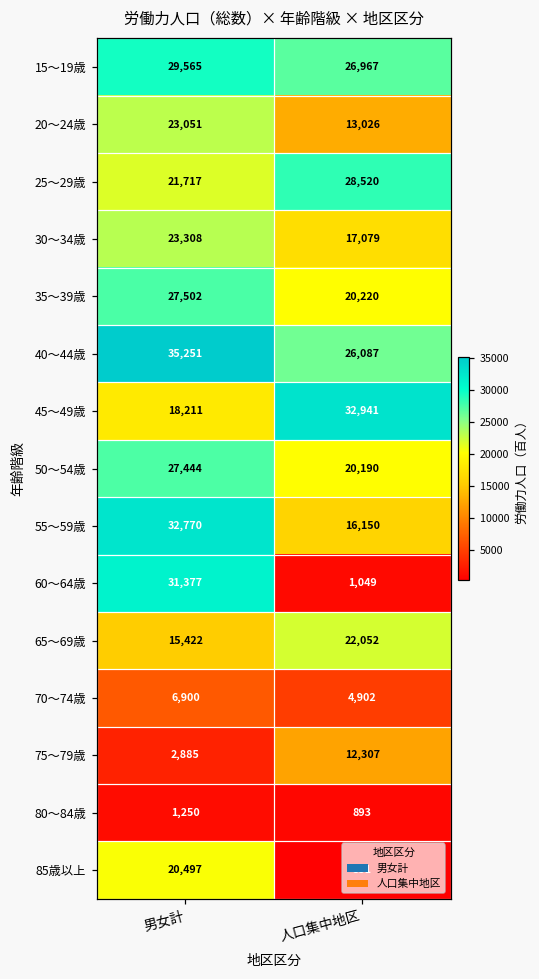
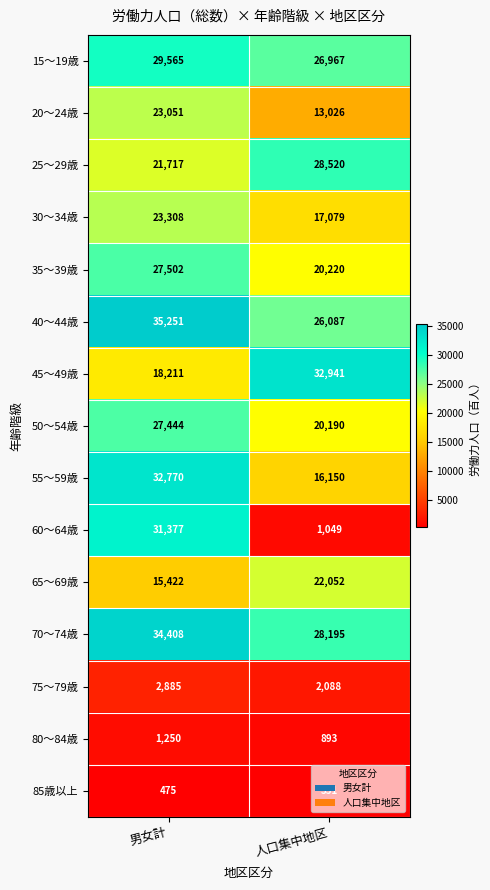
70～74歳, 男女計: 6,900 -> 34,408
70～74歳, 人口集中地区: 4,902 -> 28,195
75～79歳, 人口集中地区: 12,307 -> 2,088
85歳以上, 男女計: 20,497 -> 475
